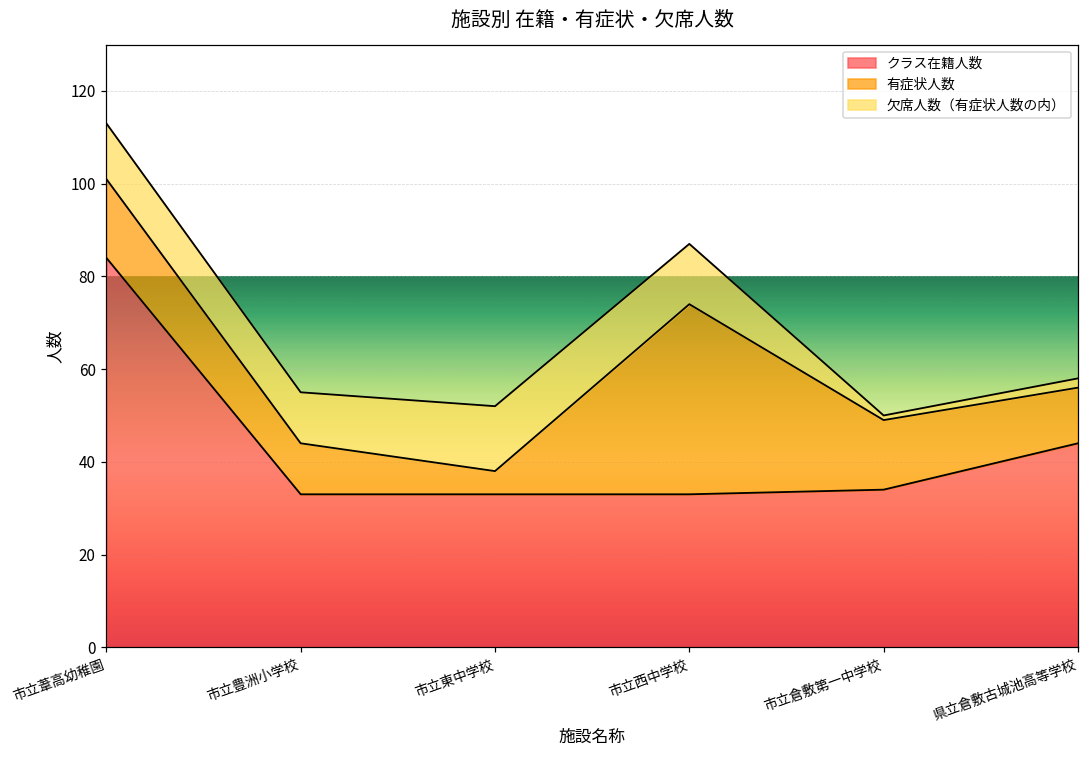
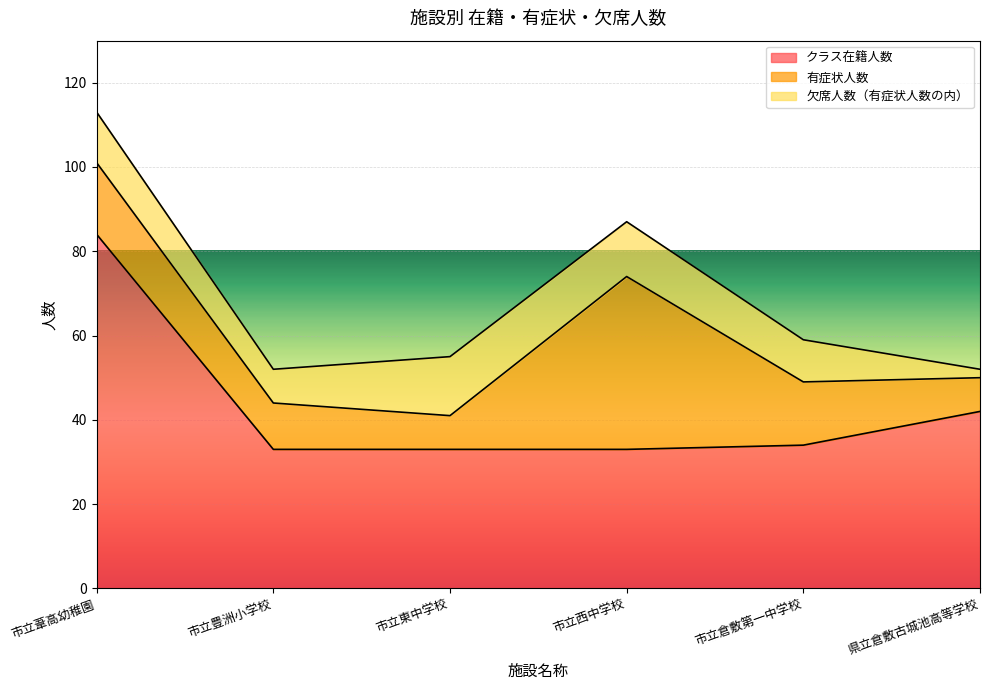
欠席人数（有症状人数の内）, 市立豊洲小学校: 11 -> 8
有症状人数, 市立東中学校: 5 -> 8
欠席人数（有症状人数の内）, 市立倉敷第一中学校: 1 -> 10
クラス在籍人数, 県立倉敷古城池高等学校: 44 -> 42
有症状人数, 県立倉敷古城池高等学校: 12 -> 8
